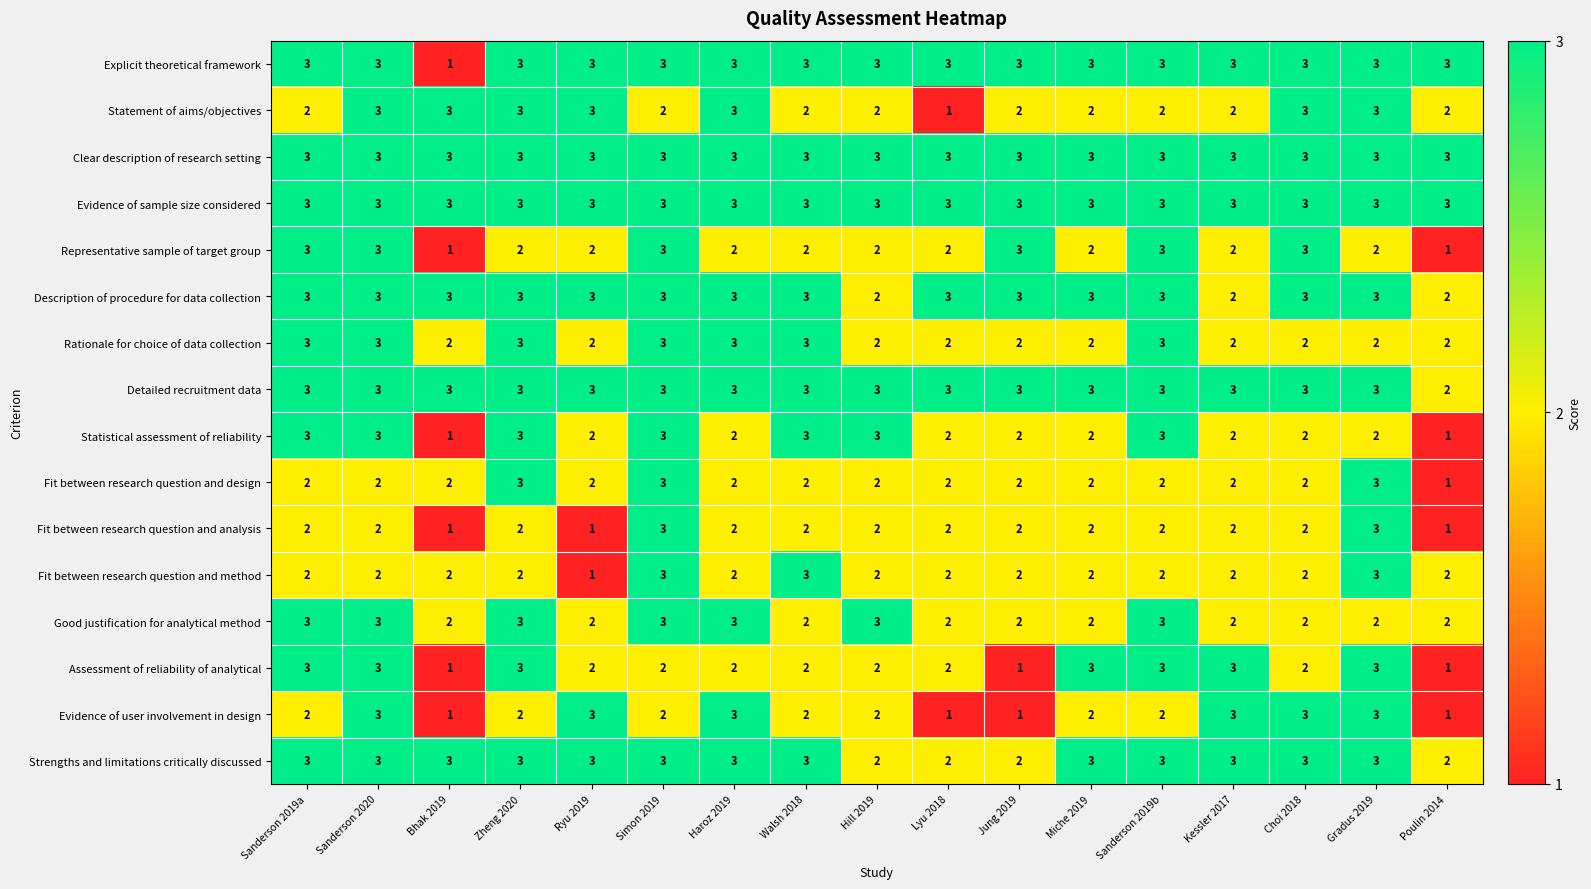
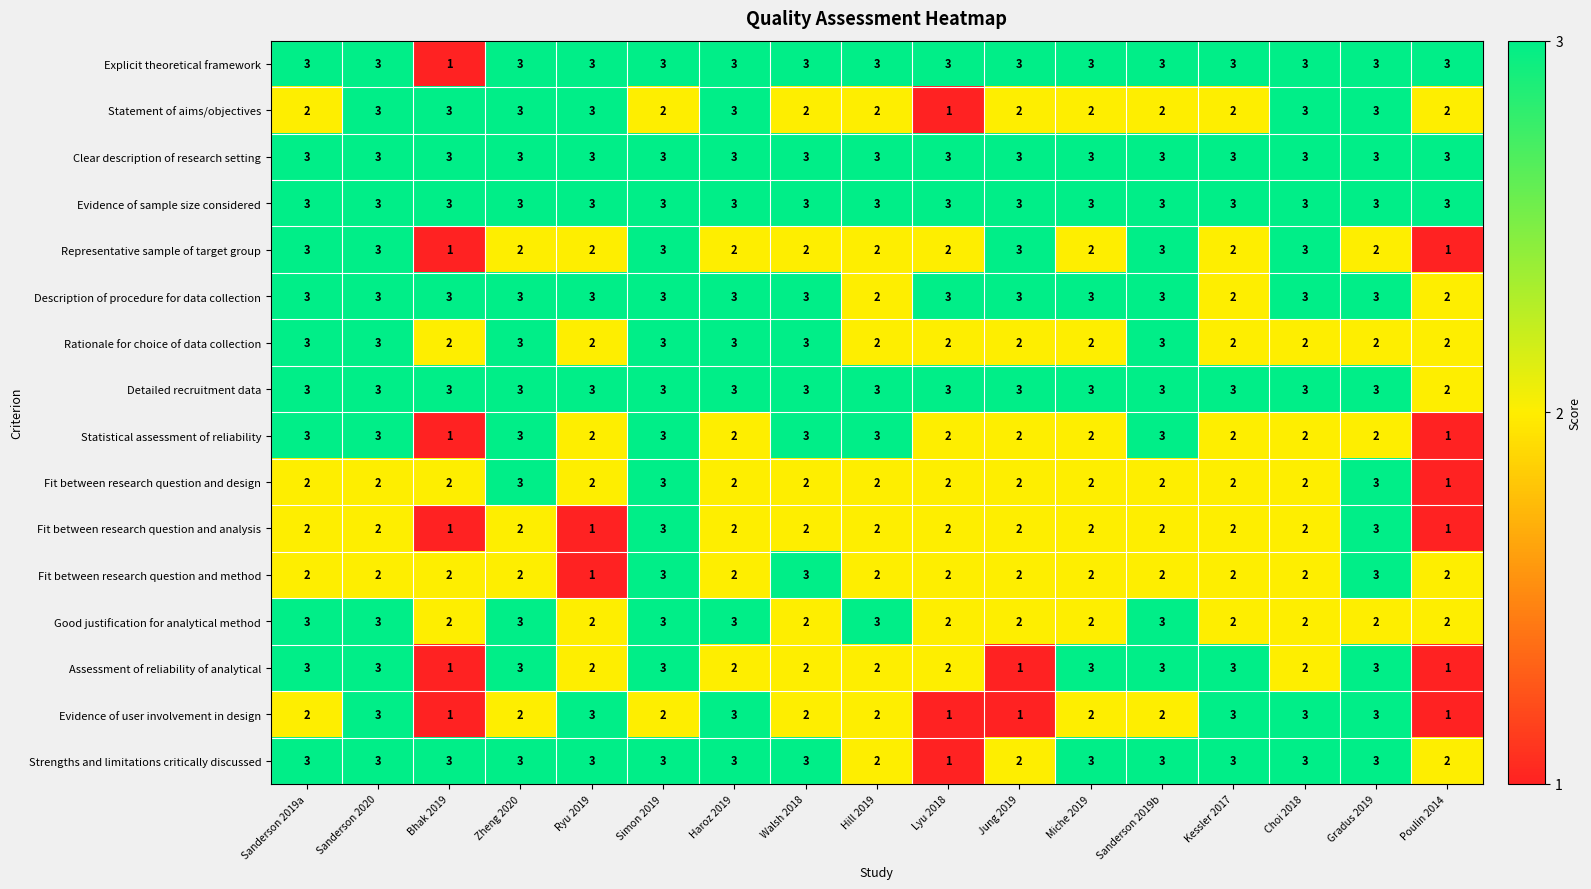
Assessment of reliability of analytical, Simon 2019: 2 -> 3
Strengths and limitations critically discussed, Lyu 2018: 2 -> 1
